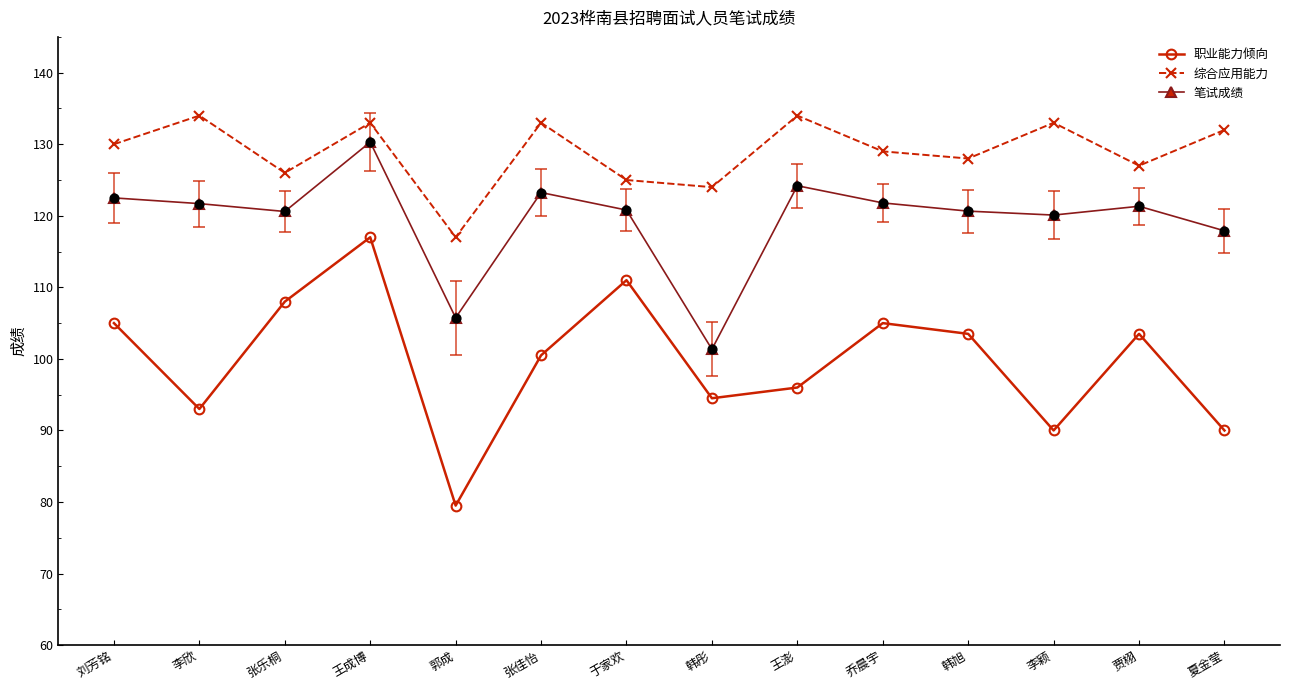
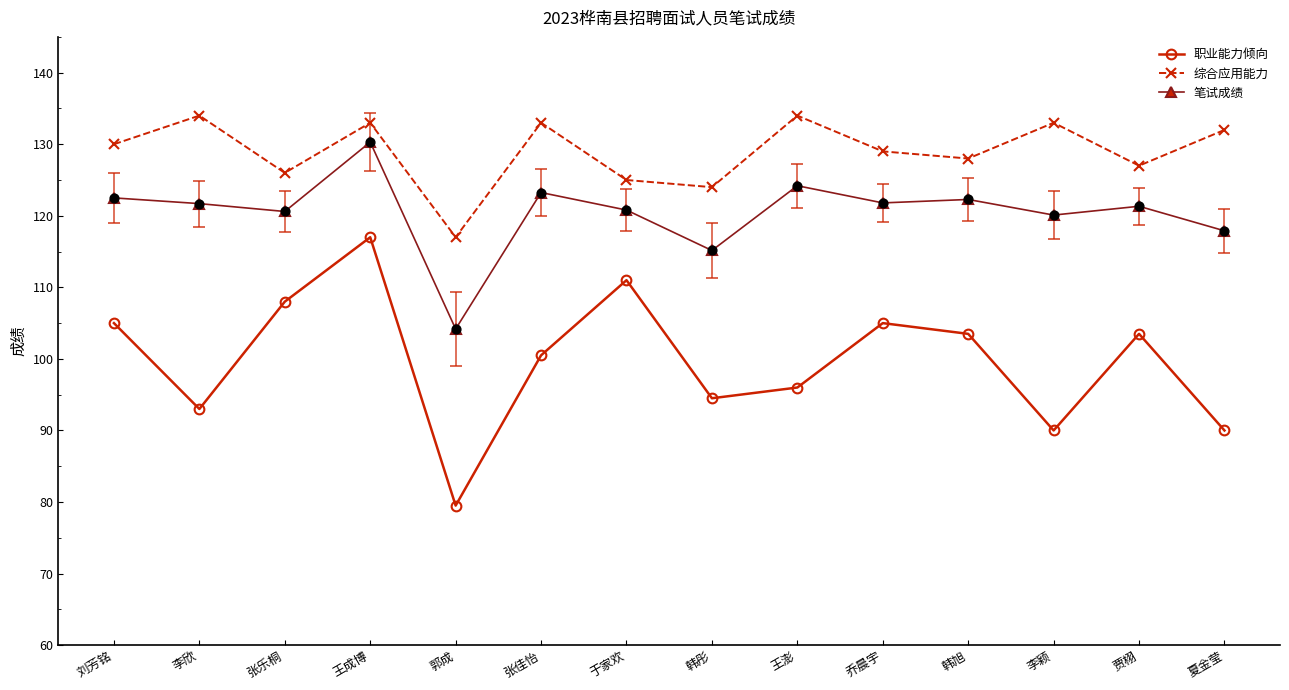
笔试成绩, 郭成: 106 -> 104
笔试成绩, 韩彤: 101 -> 115
笔试成绩, 韩旭: 121 -> 122
